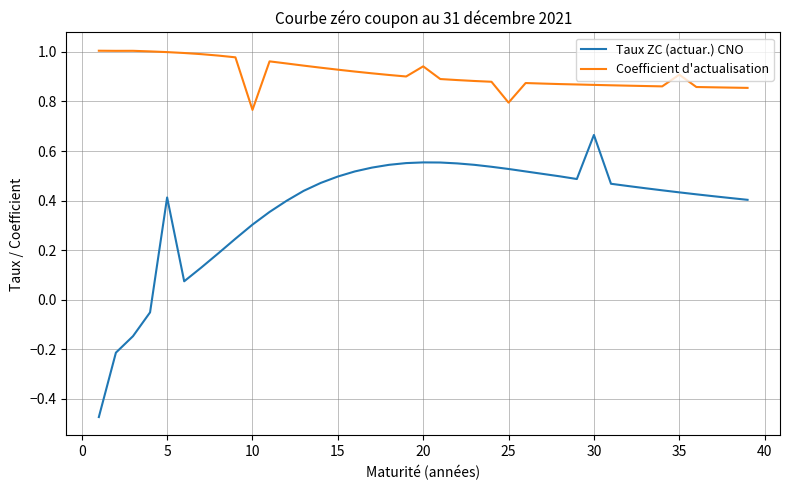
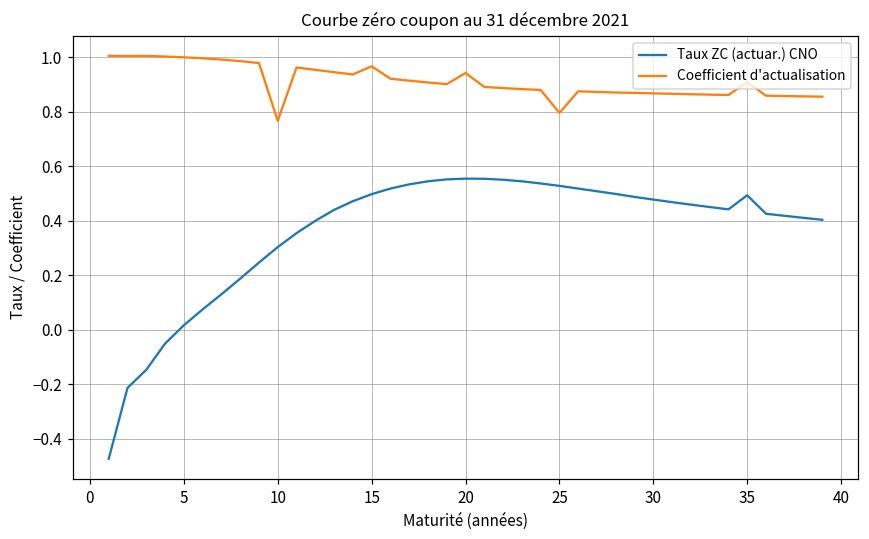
Taux ZC (actuar.) CNO, 5: 0.41 -> 0.02
Coefficient d'actualisation, 15: 0.93 -> 0.97
Taux ZC (actuar.) CNO, 30: 0.66 -> 0.48
Taux ZC (actuar.) CNO, 35: 0.43 -> 0.49
